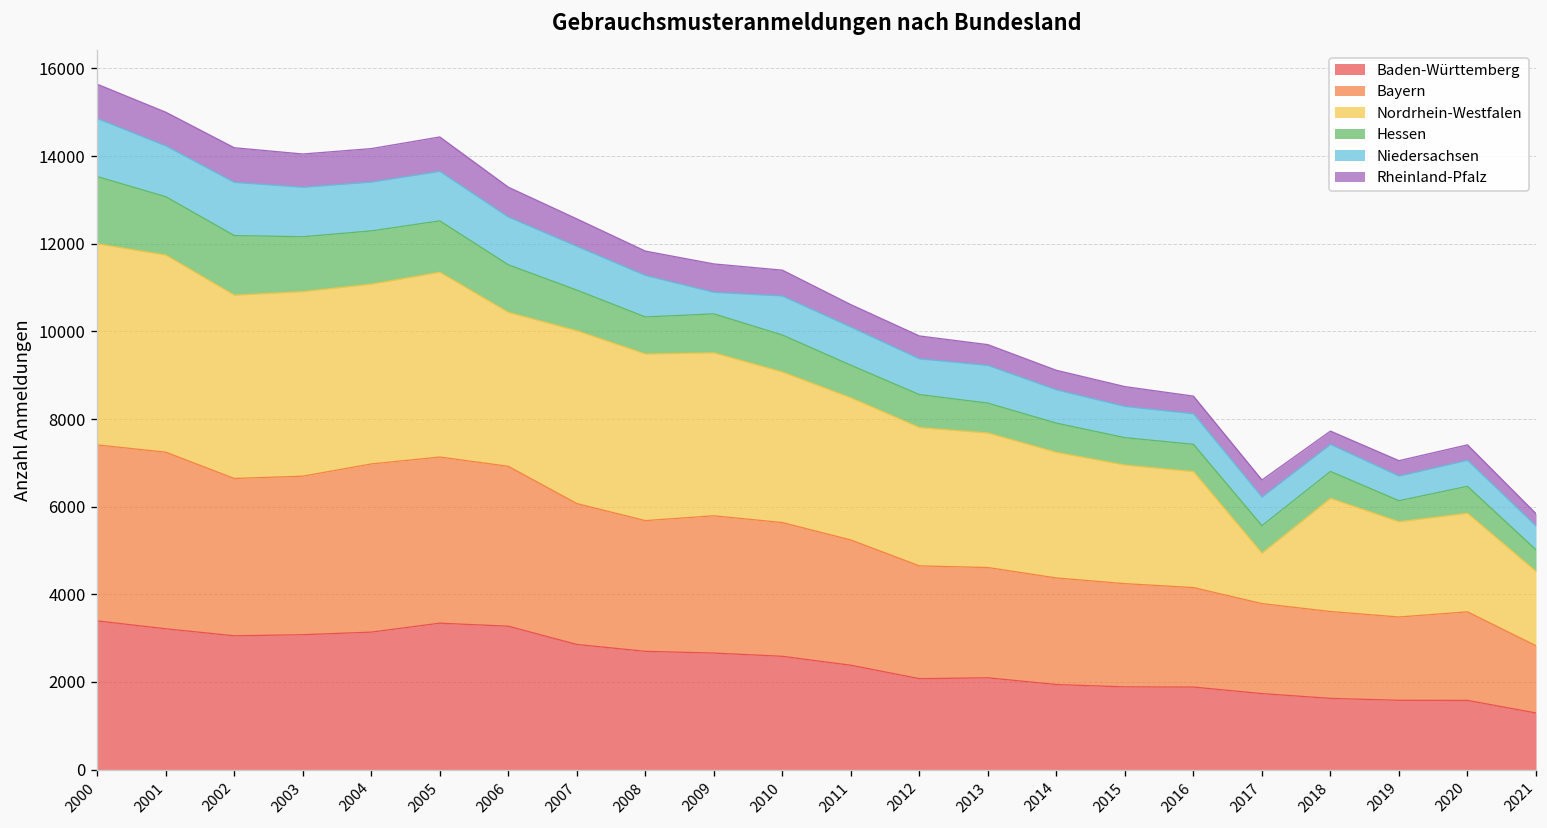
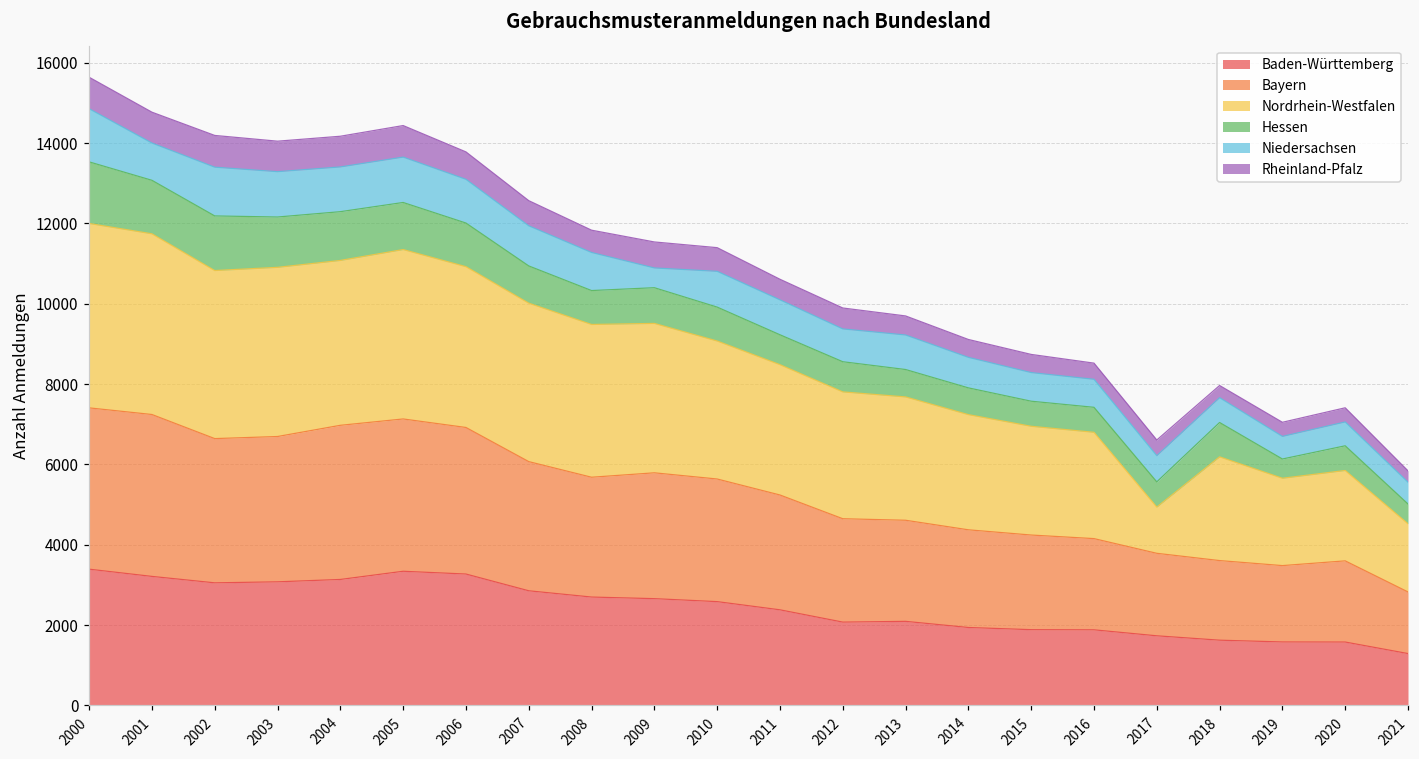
Niedersachsen, 2001: 1200 -> 900
Nordrhein-Westfalen, 2006: 3500 -> 4000
Hessen, 2018: 600 -> 900
